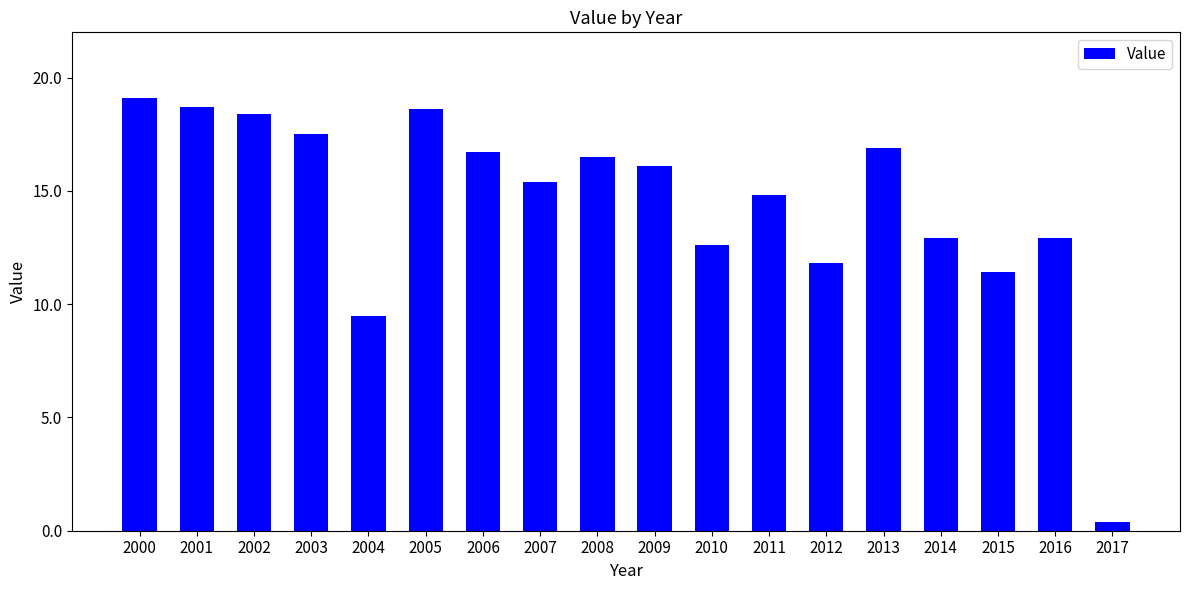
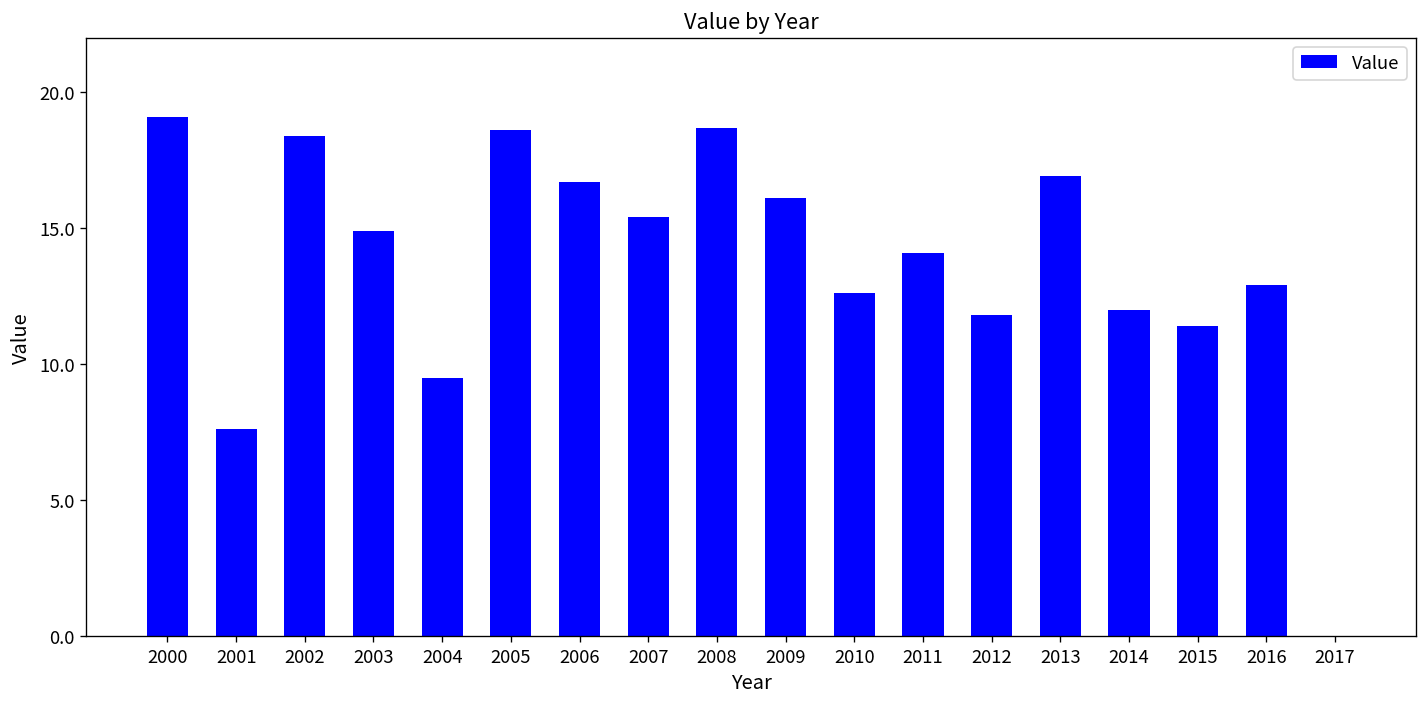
2001: 18.7 -> 7.6
2003: 17.5 -> 14.9
2008: 16.5 -> 18.7
2011: 14.8 -> 14.1
2014: 12.9 -> 12.0
2017: 0.4 -> 0.0
